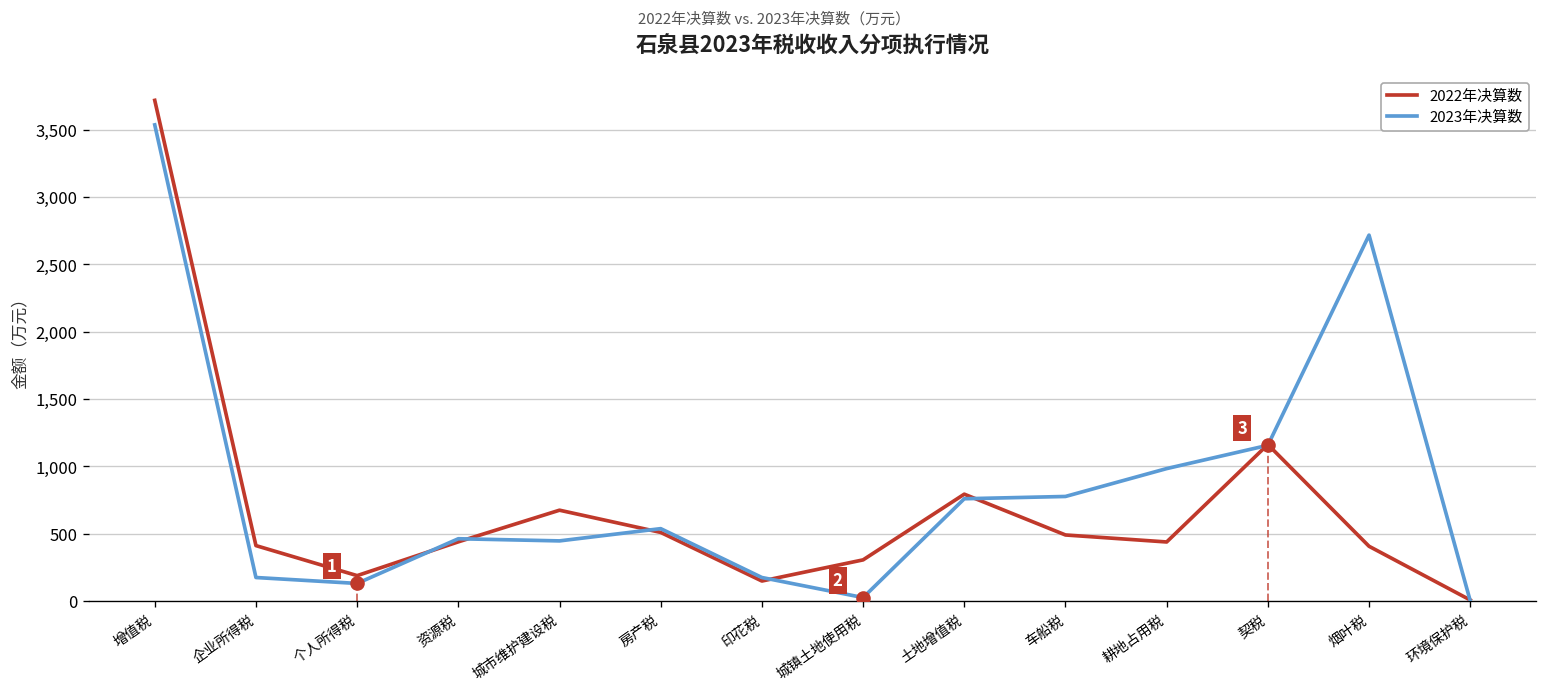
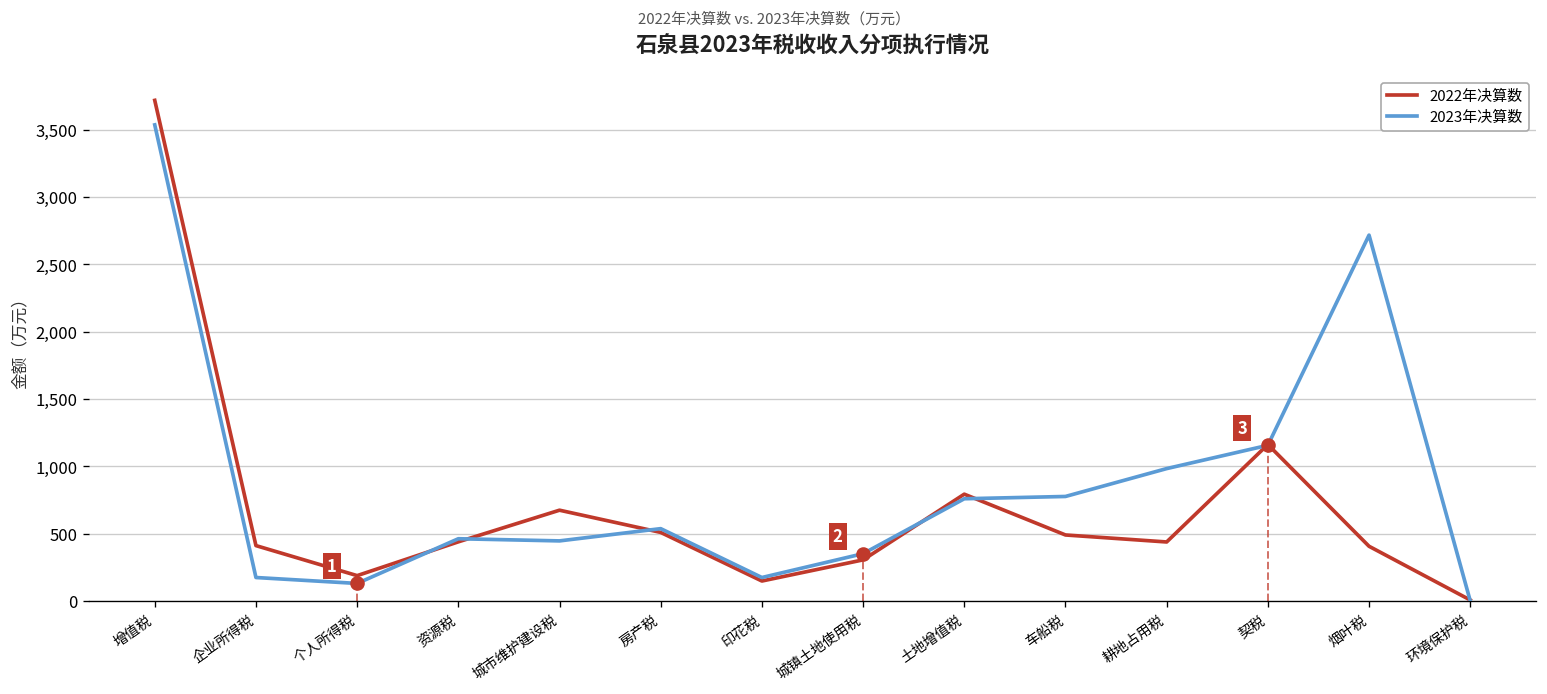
2023年决算数, 城镇土地使用税: 30 -> 350
